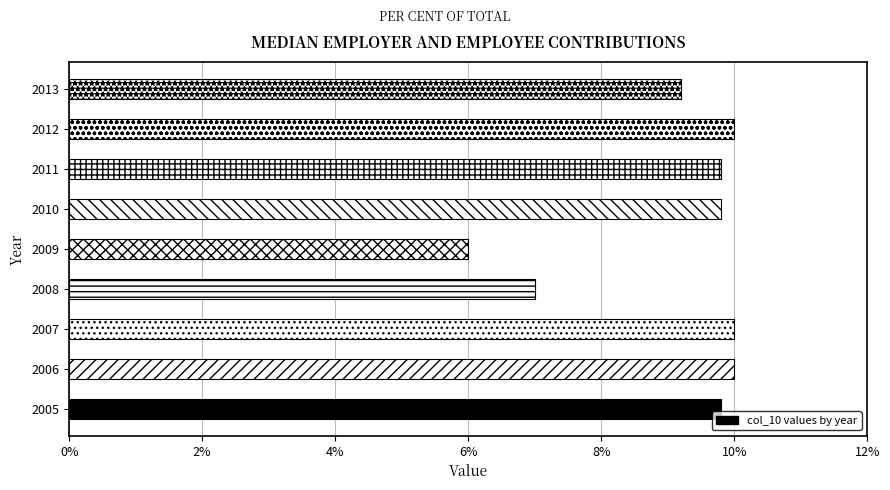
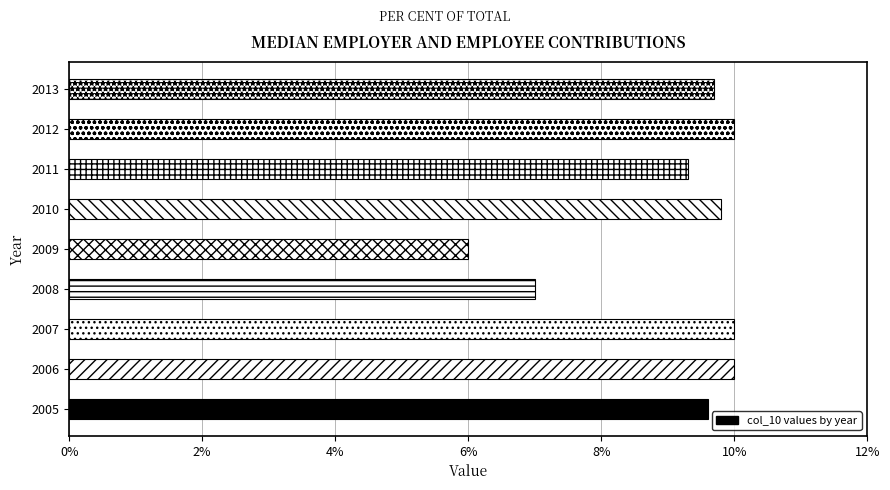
2013: 9.2% -> 9.7%
2011: 9.8% -> 9.3%
2005: 9.8% -> 9.6%
